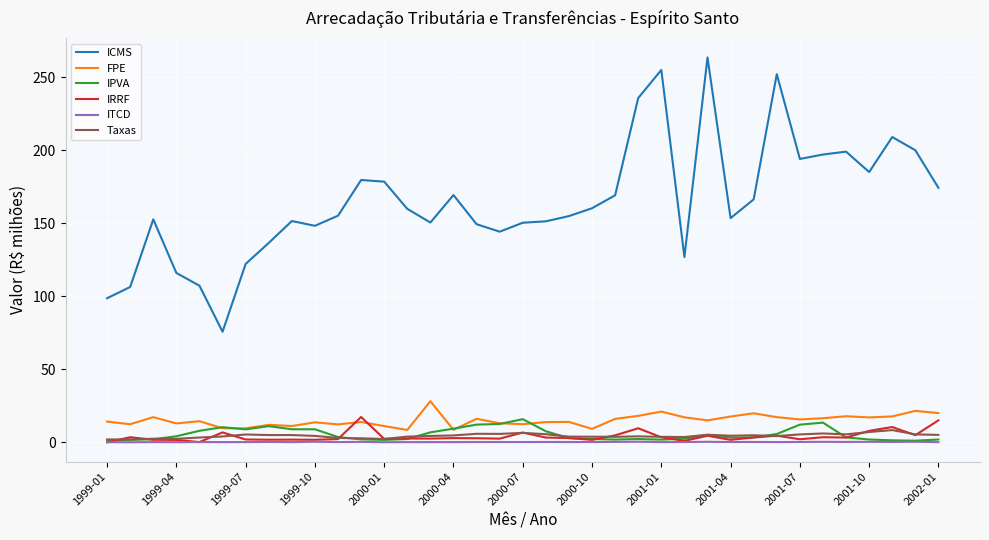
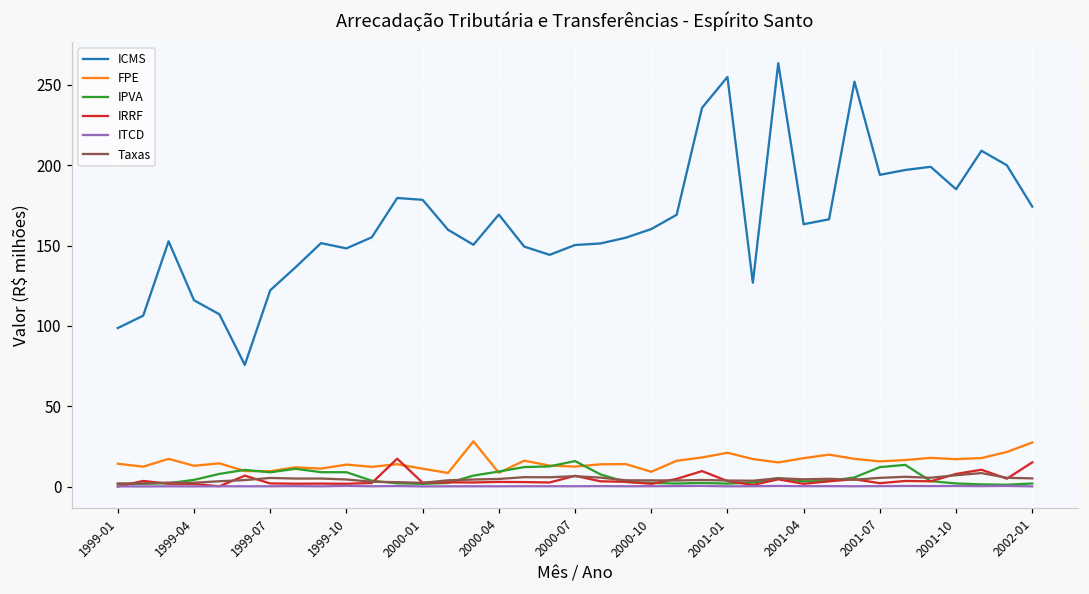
ICMS, 2001-04: 154 -> 163
FPE, 2002-01: 20 -> 27
